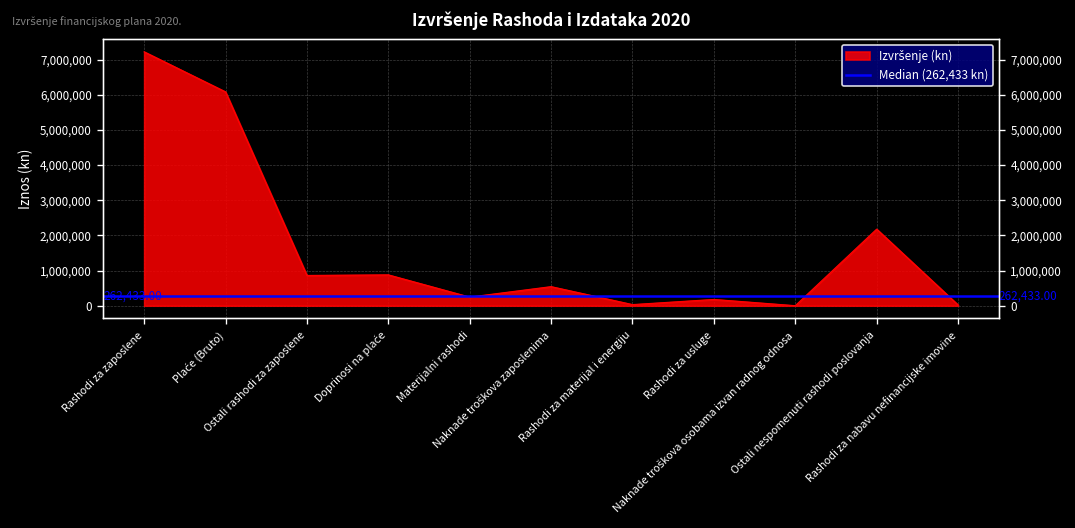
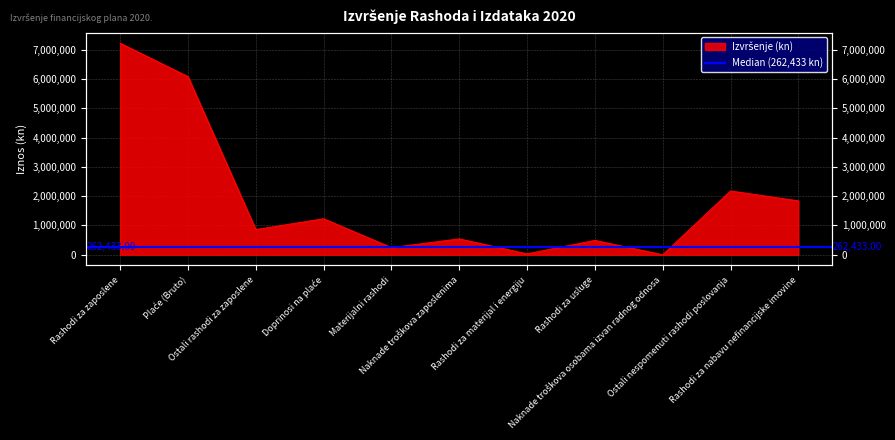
Doprinosi na plaće: 900,000 -> 1,200,000
Rashodi za usluge: 200,000 -> 500,000
Rashodi za nabavu nefinancijske imovine: 0 -> 1,800,000
